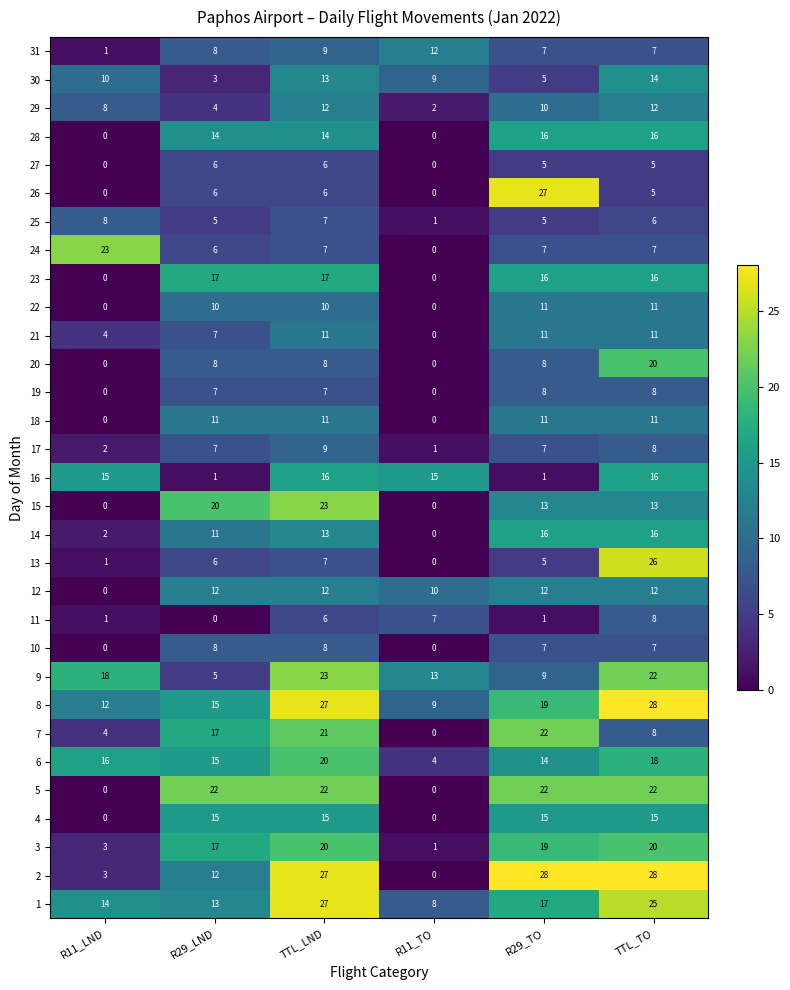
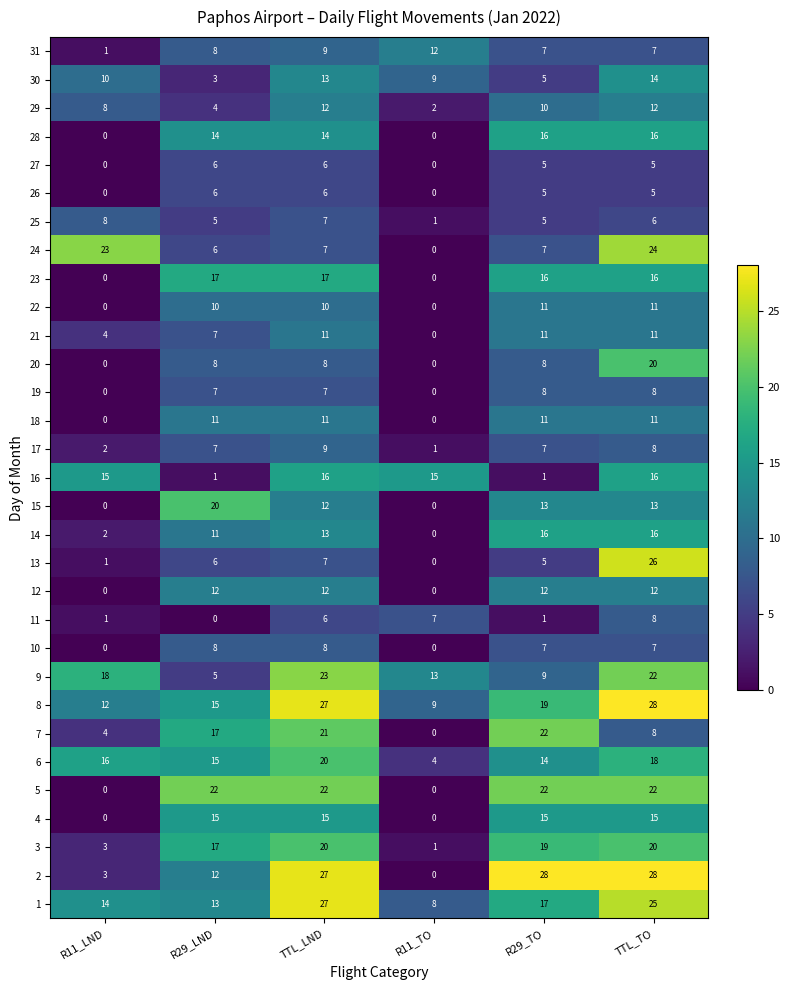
26, R29_TO: 27 -> 5
24, TTL_TO: 7 -> 24
15, TTL_LND: 23 -> 12
12, R11_TO: 10 -> 0
